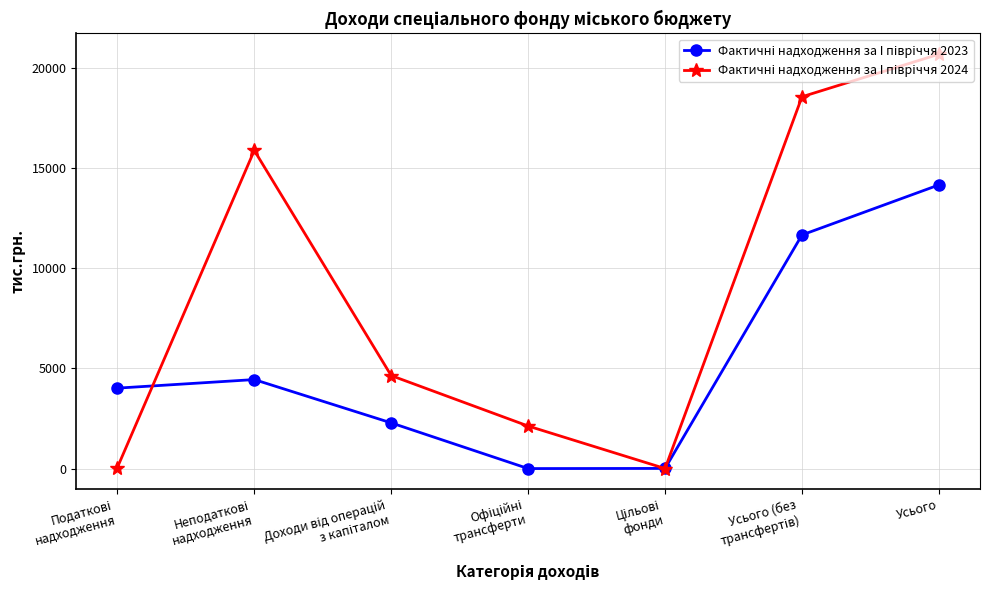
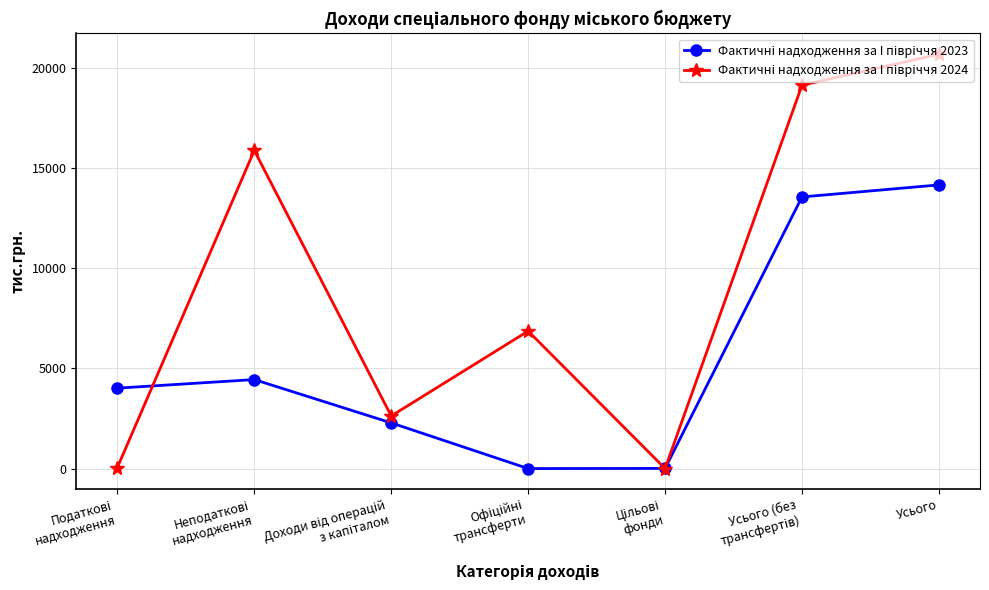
Фактичні надходження за І півріччя 2024, Доходи від операцій з капіталом: 4600 -> 2600
Фактичні надходження за І півріччя 2024, Офіційні трансферти: 2100 -> 6900
Фактичні надходження за І півріччя 2023, Усього (без трансфертів): 11700 -> 13600
Фактичні надходження за І півріччя 2024, Усього (без трансфертів): 18600 -> 19100
